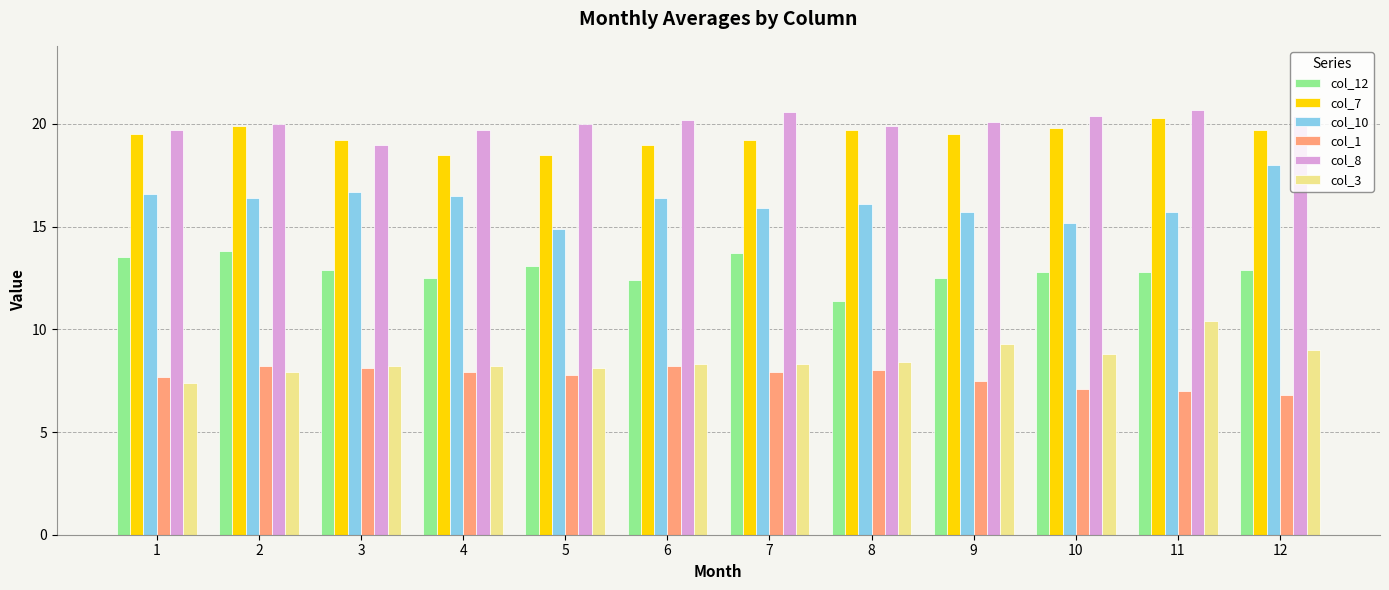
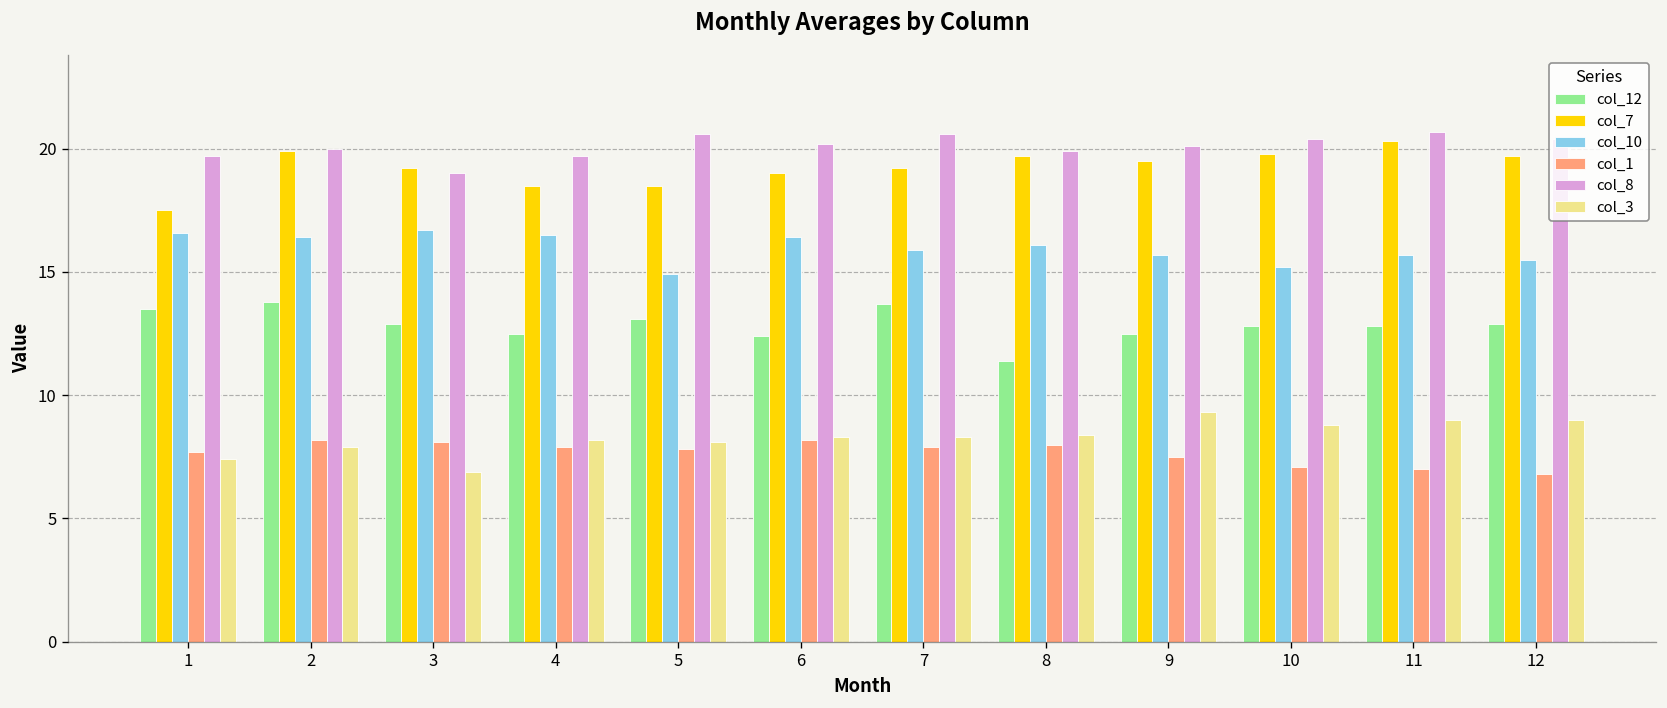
col_7, 1: 19.5 -> 17.5
col_3, 3: 8.2 -> 6.9
col_8, 5: 20.0 -> 20.6
col_3, 11: 10.4 -> 9.0
col_10, 12: 18.0 -> 15.5
